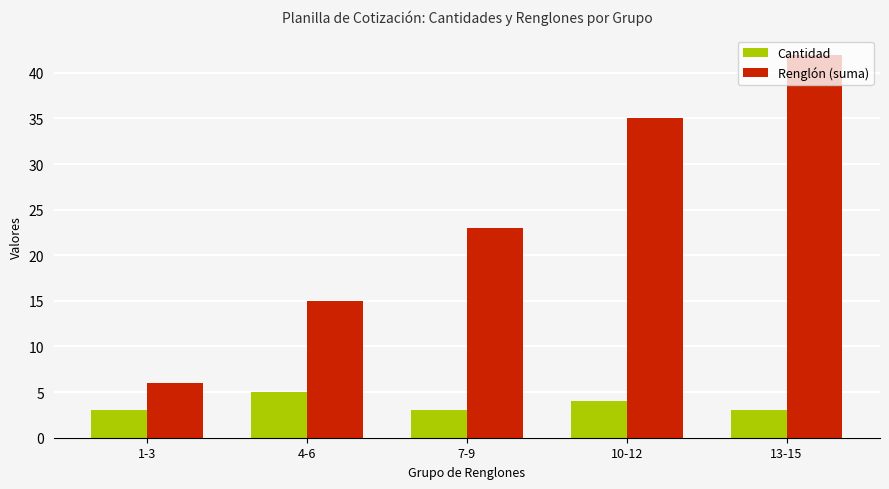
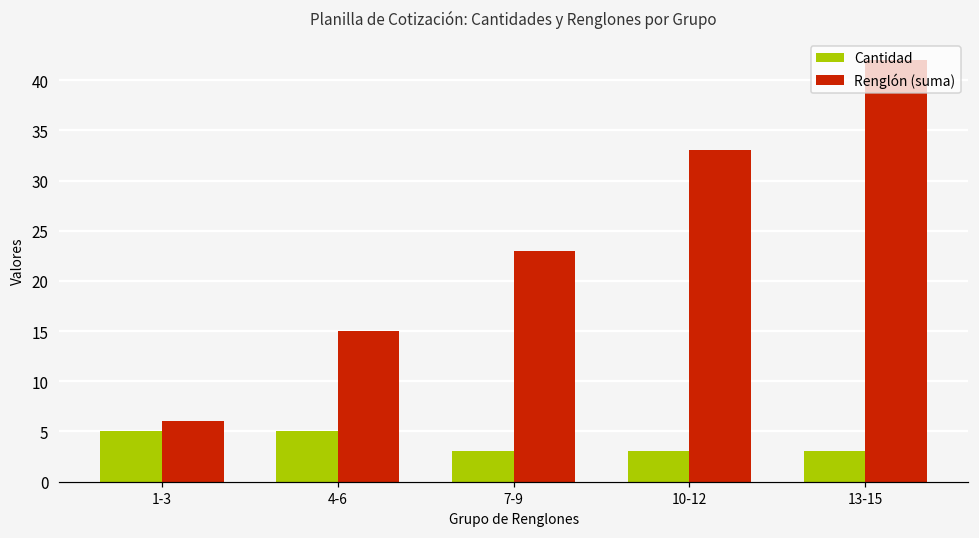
Cantidad, 1-3: 3 -> 5
Cantidad, 10-12: 4 -> 3
Renglón (suma), 10-12: 35 -> 33
